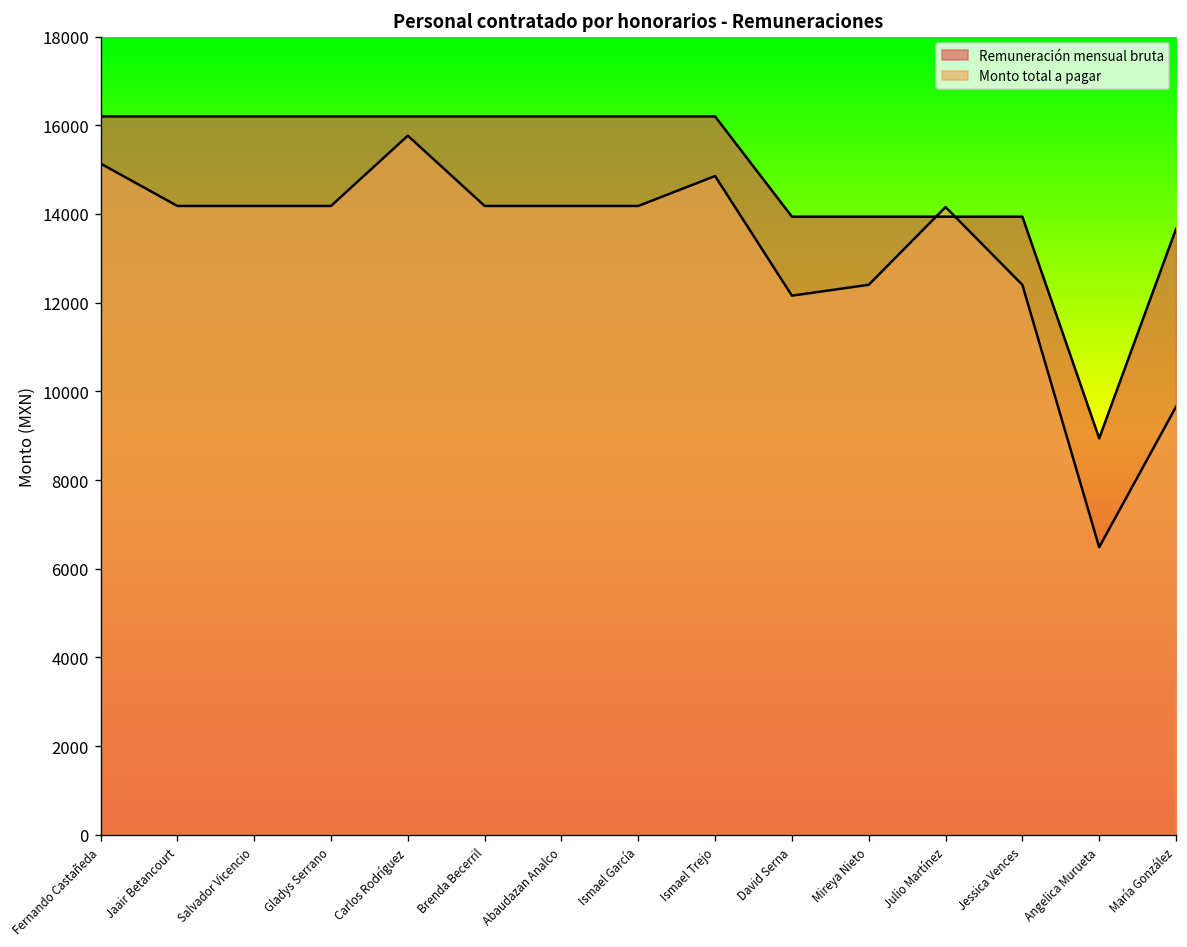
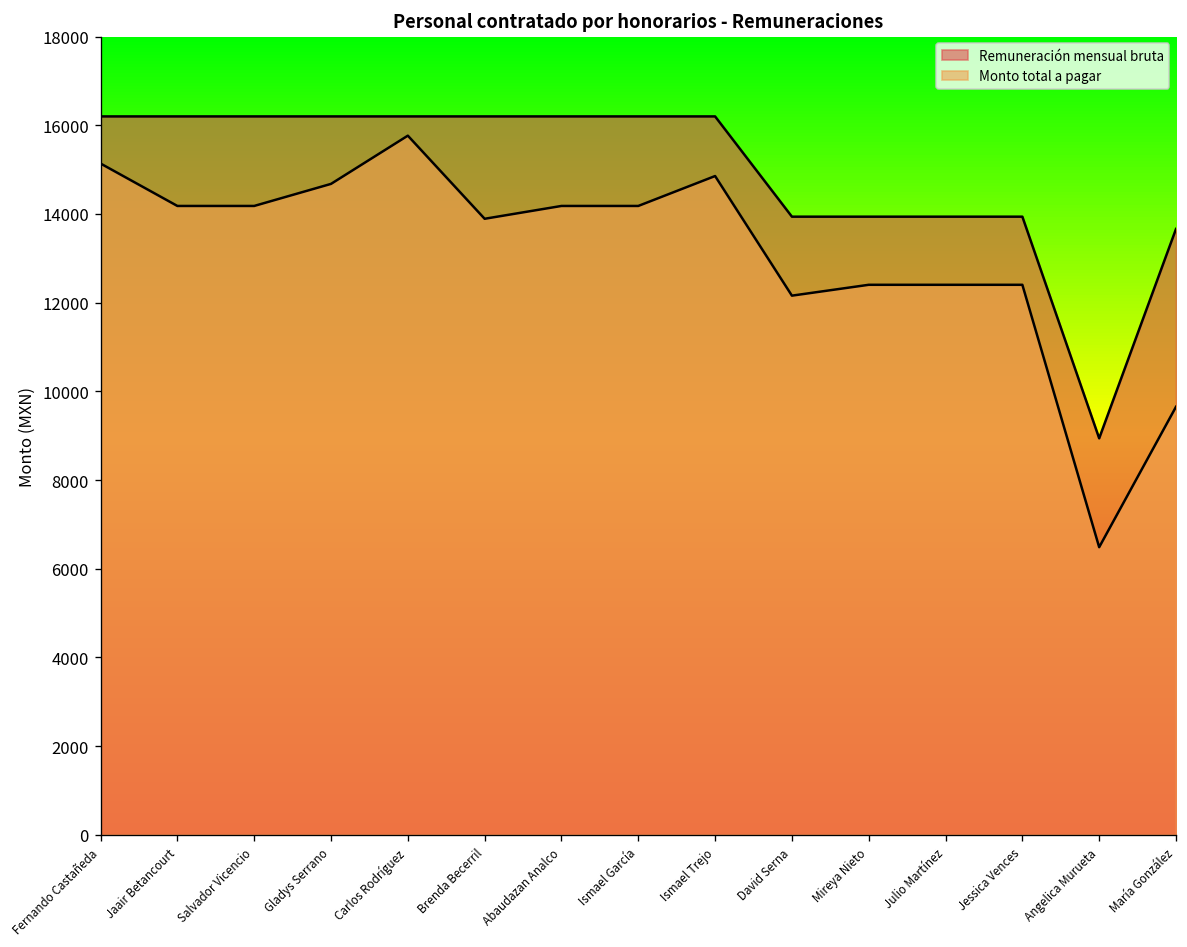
Monto total a pagar, Gladys Serrano: 14200 -> 14700
Monto total a pagar, Brenda Becerril: 14200 -> 13900
Monto total a pagar, Julio Martínez: 14200 -> 12400
